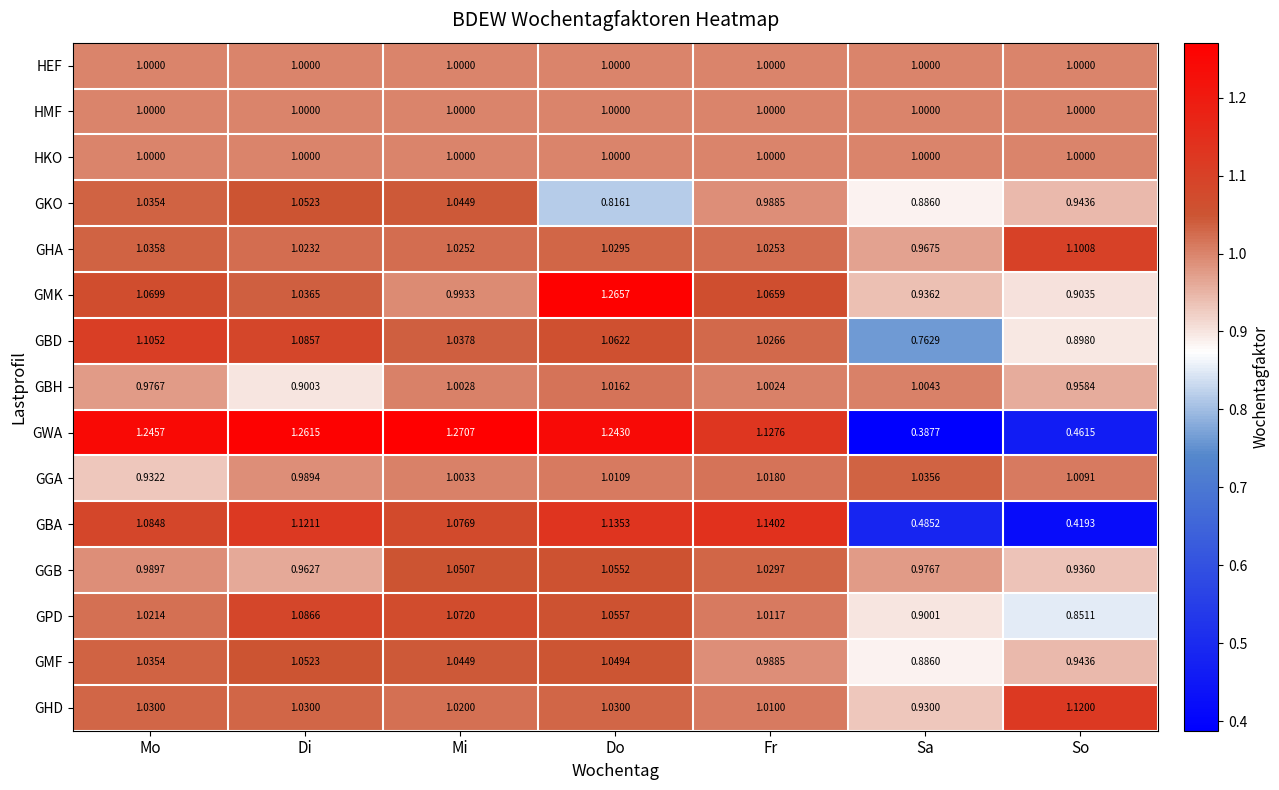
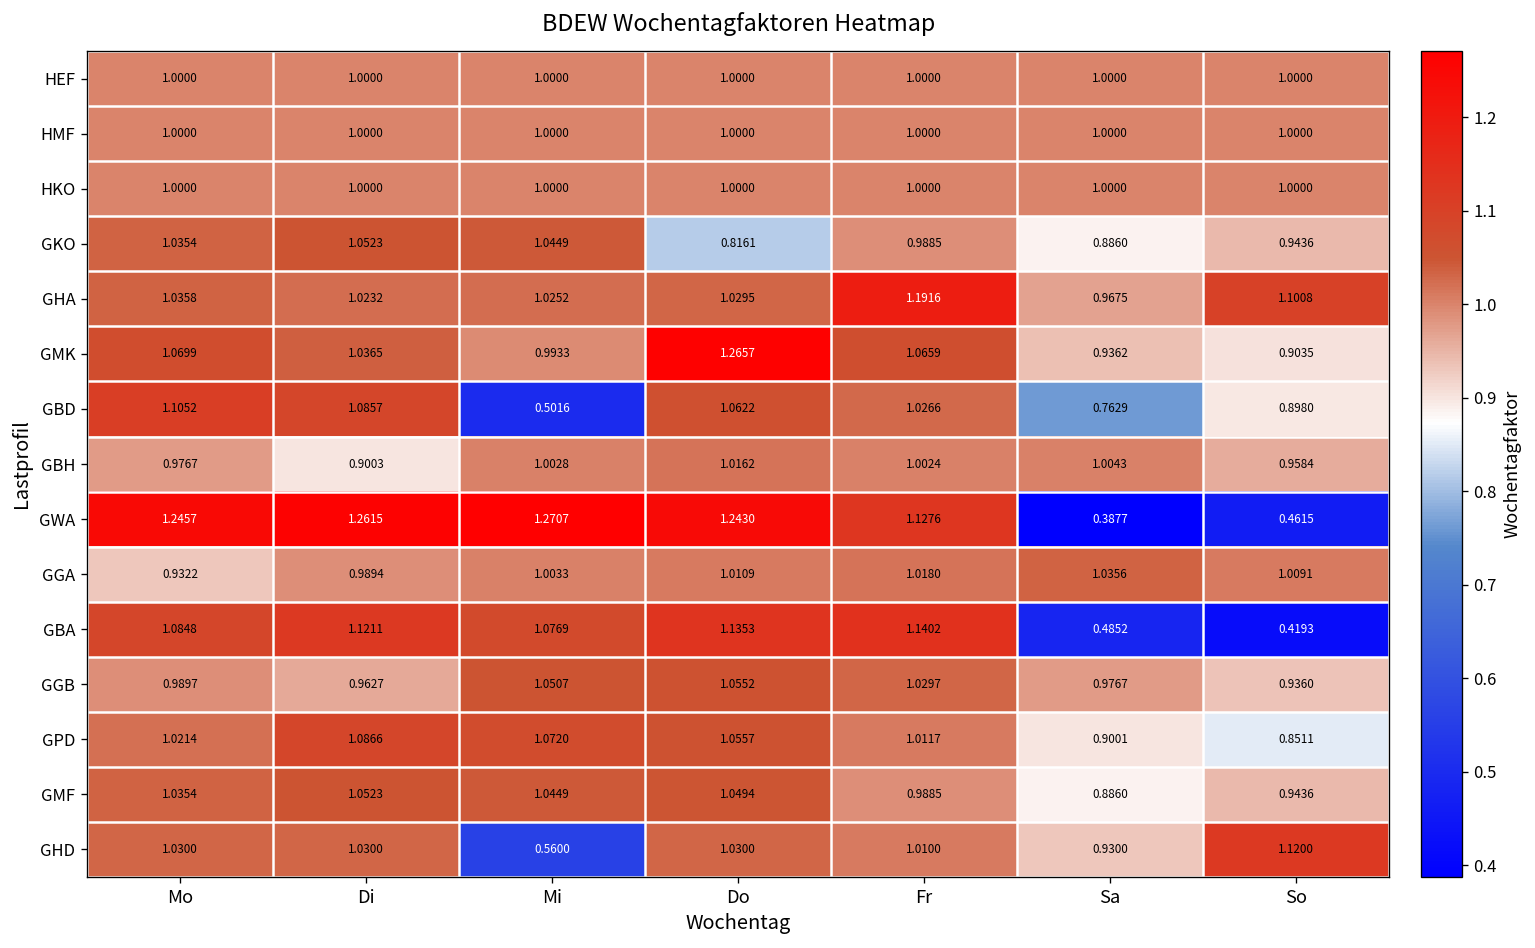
GHA, Fr: 1.0253 -> 1.1916
GBD, Mi: 1.0378 -> 0.5016
GHD, Mi: 1.0200 -> 0.5600
